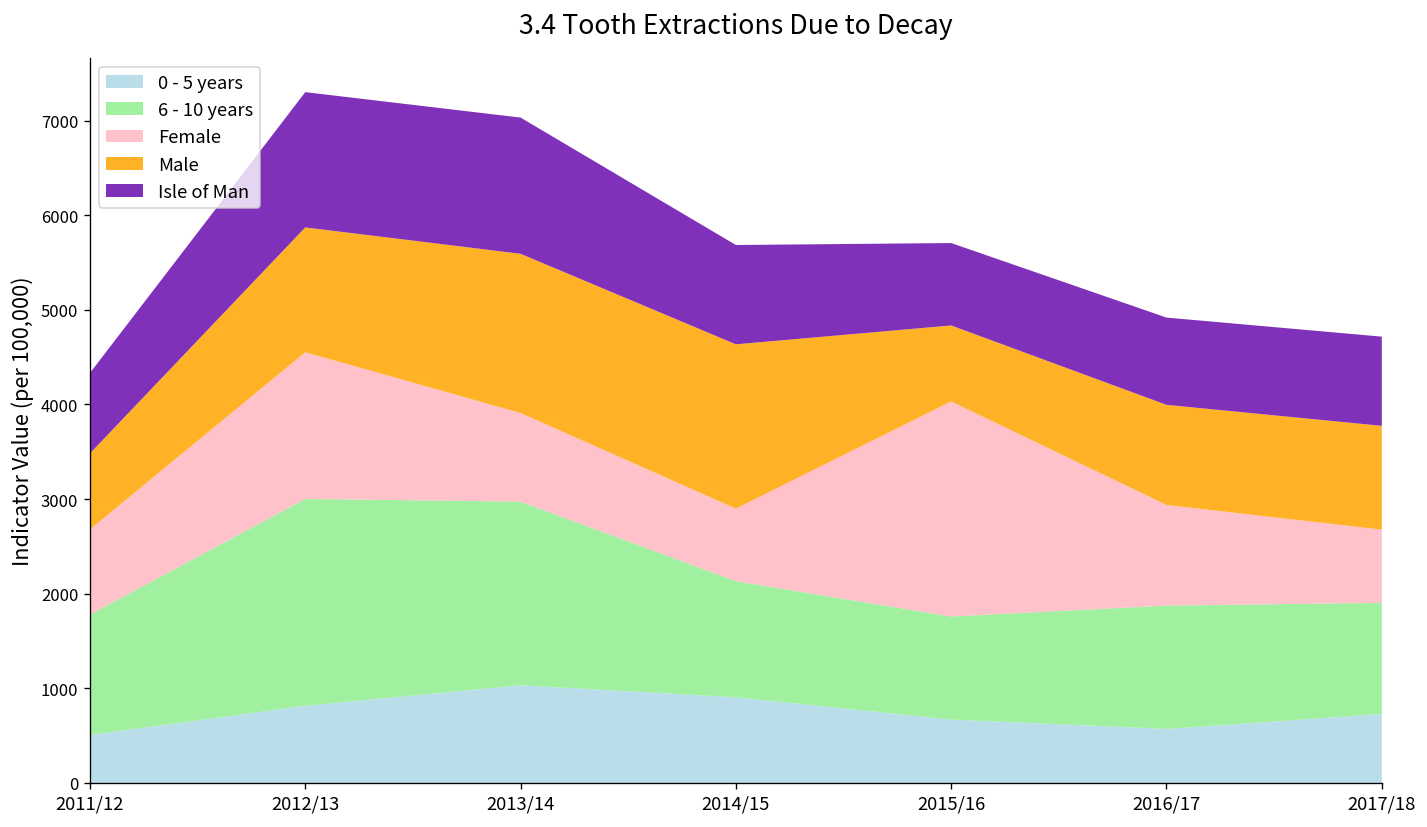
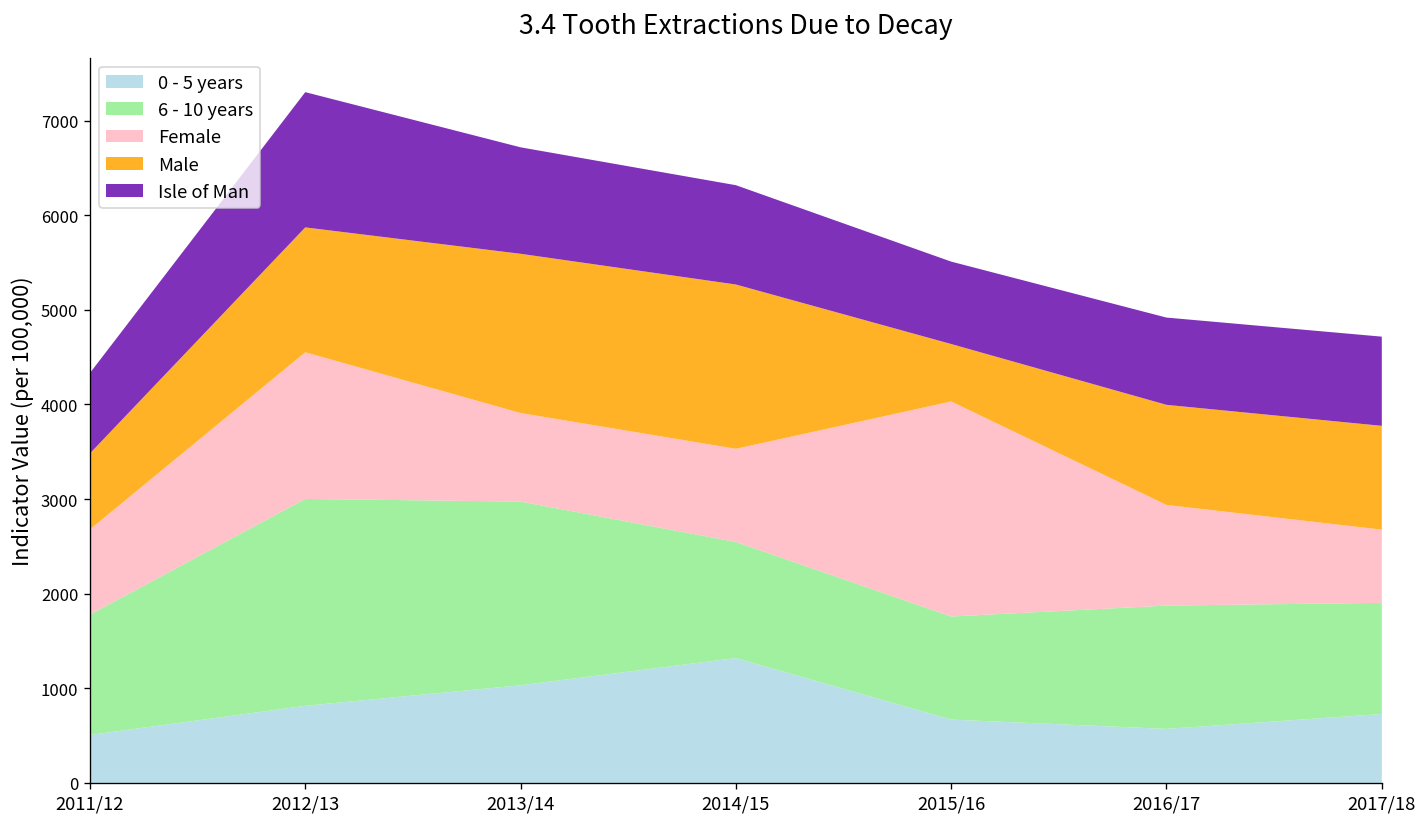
Isle of Man, 2013/14: 1400 -> 1100
0 - 5 years, 2014/15: 900 -> 1300
Female, 2014/15: 800 -> 1000
Male, 2015/16: 800 -> 600
